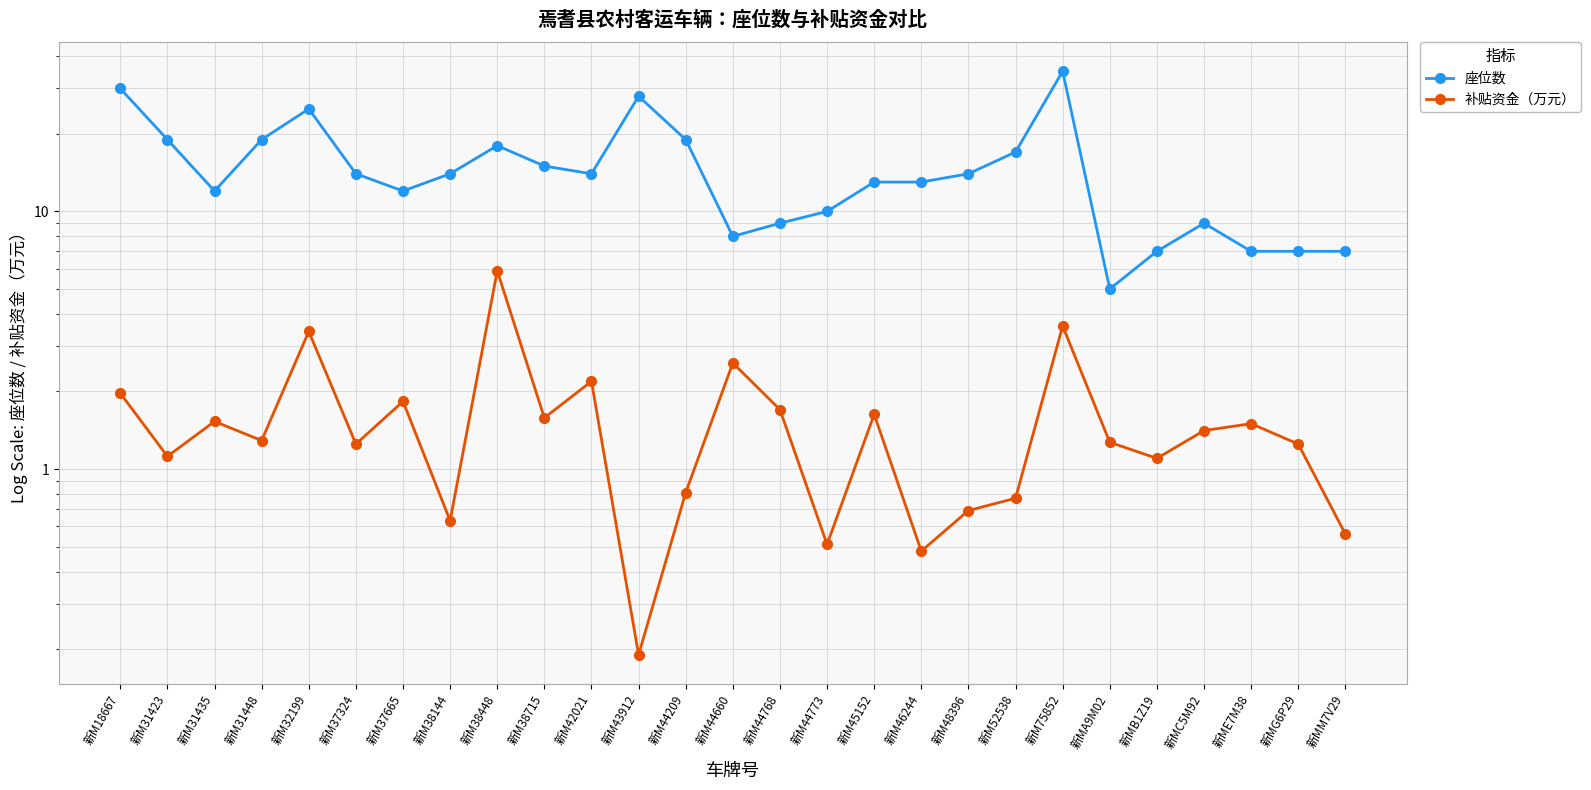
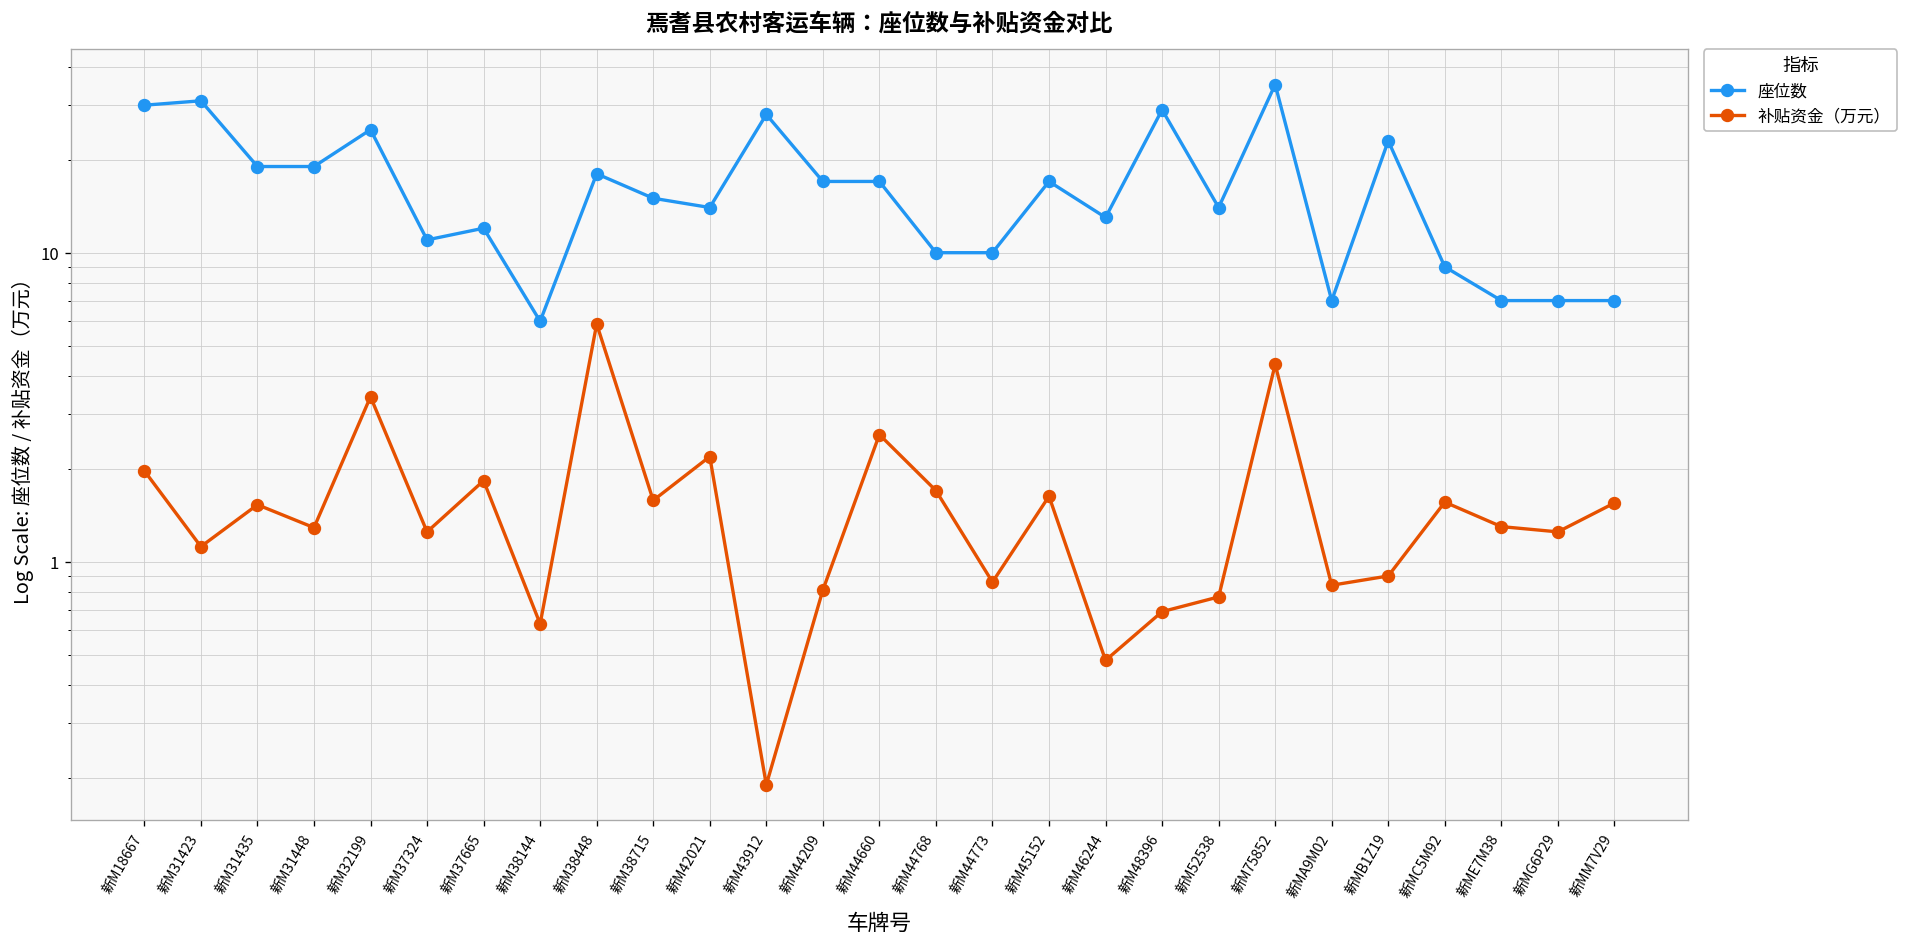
座位数, 新M31423: 19 -> 31
座位数, 新M31435: 12 -> 19
座位数, 新M37324: 14 -> 11
座位数, 新M38144: 14 -> 6
座位数, 新M44209: 19 -> 17
座位数, 新M44660: 8 -> 17
座位数, 新M44768: 9 -> 10
补贴资金（万元）, 新M44773: 0.51 -> 0.86
座位数, 新M45152: 13 -> 17
座位数, 新M48396: 14 -> 29
座位数, 新M52538: 17 -> 14
补贴资金（万元）, 新M75852: 3.6 -> 4.4
座位数, 新MA9M02: 5 -> 7
补贴资金（万元）, 新MA9M02: 1.3 -> 0.84
座位数, 新MB1Z19: 7 -> 23
补贴资金（万元）, 新MB1Z19: 1.1 -> 0.9
补贴资金（万元）, 新MC5M92: 1.4 -> 1.6
补贴资金（万元）, 新ME7M38: 1.5 -> 1.3
补贴资金（万元）, 新MM7V29: 0.56 -> 1.6
